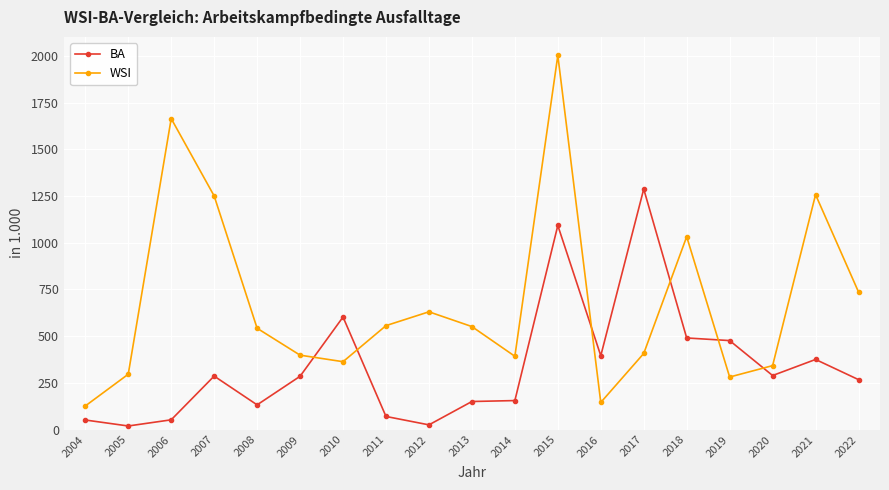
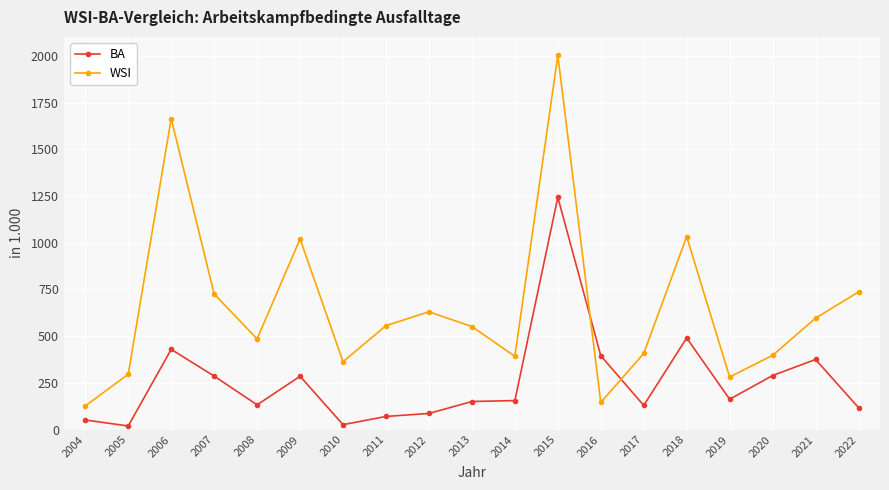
BA, 2006: 50 -> 430
WSI, 2007: 1250 -> 730
WSI, 2008: 540 -> 490
WSI, 2009: 400 -> 1020
BA, 2010: 600 -> 30
BA, 2012: 30 -> 90
BA, 2015: 1090 -> 1240
BA, 2017: 1290 -> 130
BA, 2019: 480 -> 160
WSI, 2020: 340 -> 400
WSI, 2021: 1260 -> 600
BA, 2022: 270 -> 120
